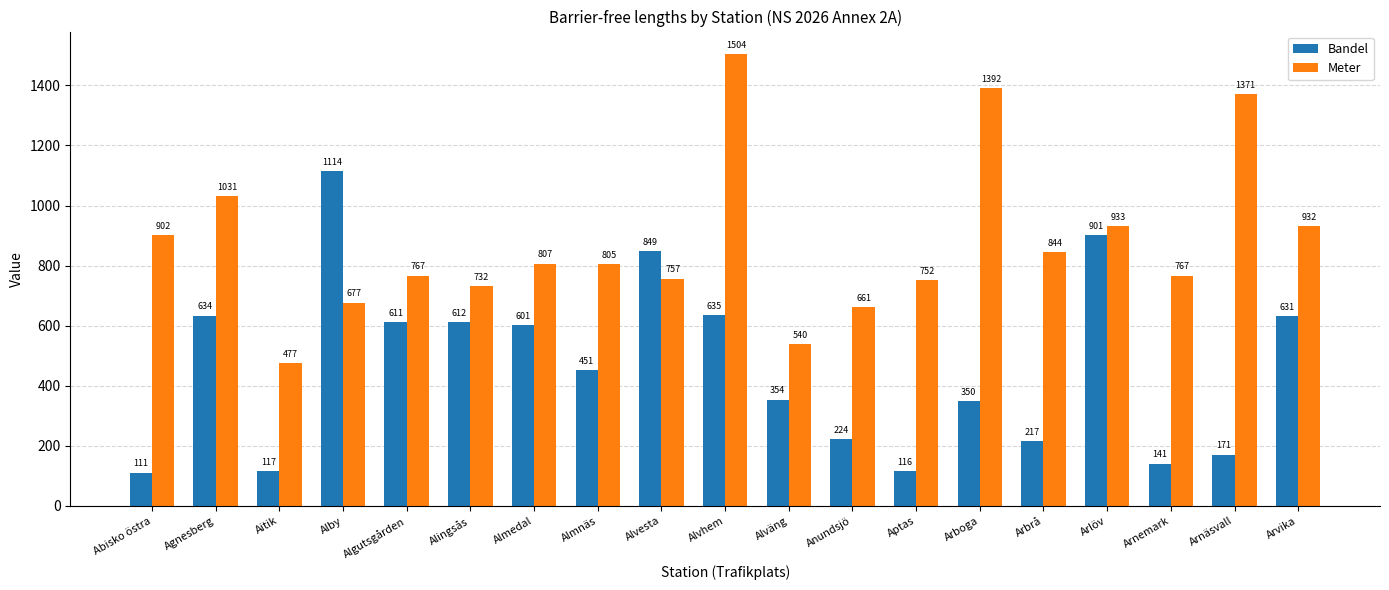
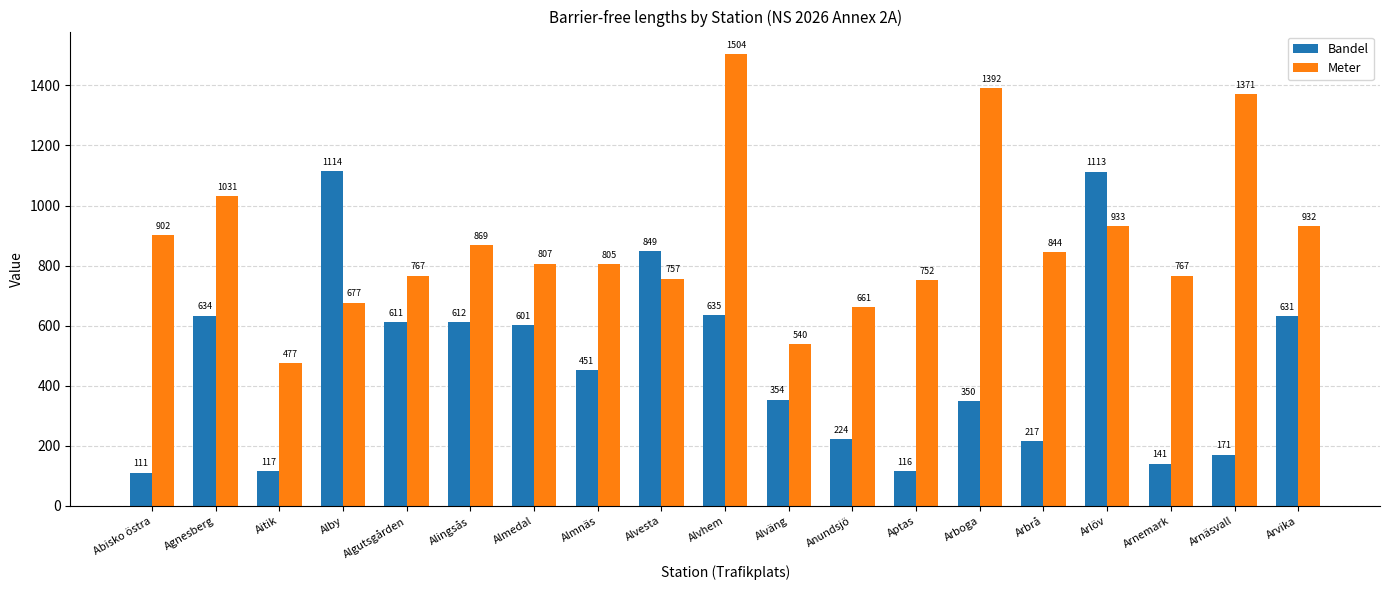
Meter, Alingsås: 732 -> 869
Bandel, Arlöv: 901 -> 1113
